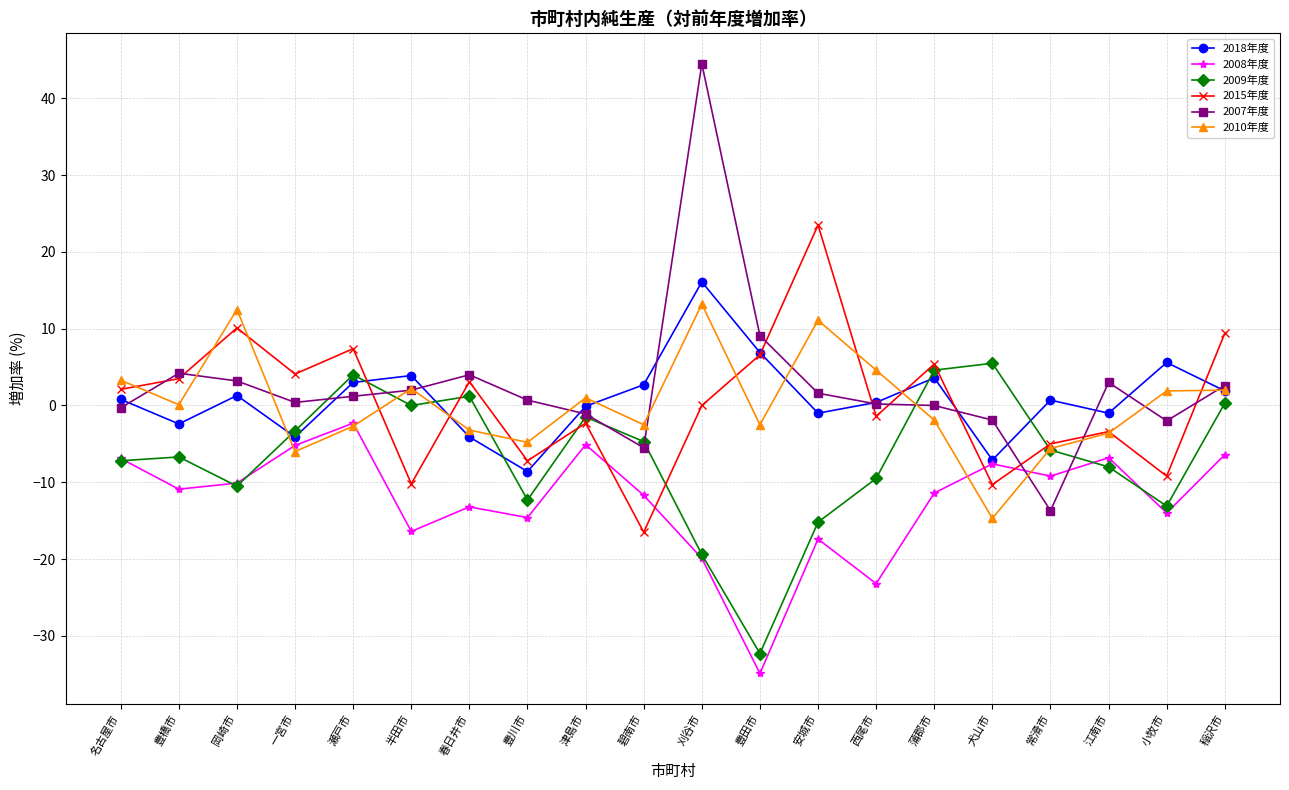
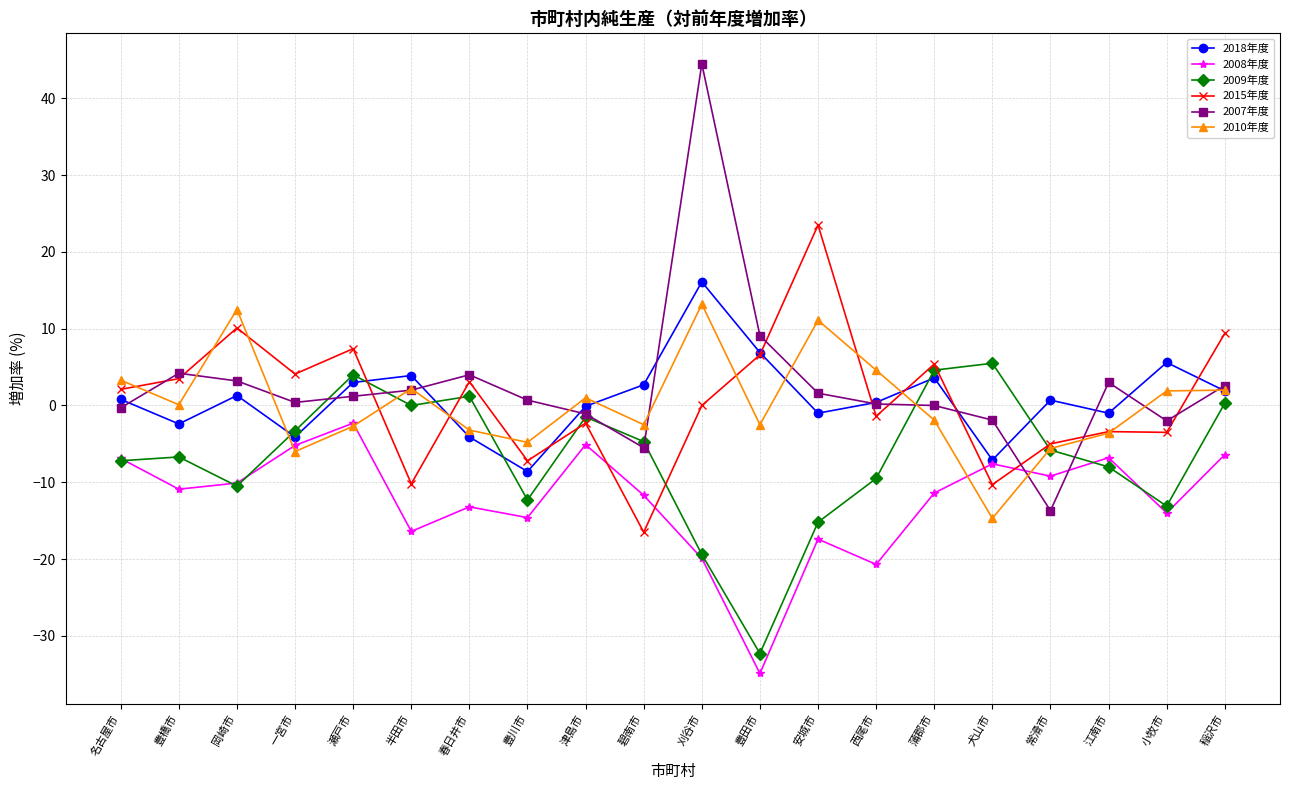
2008年度, 西尾市: -23 -> -21
2015年度, 小牧市: -9 -> -4
